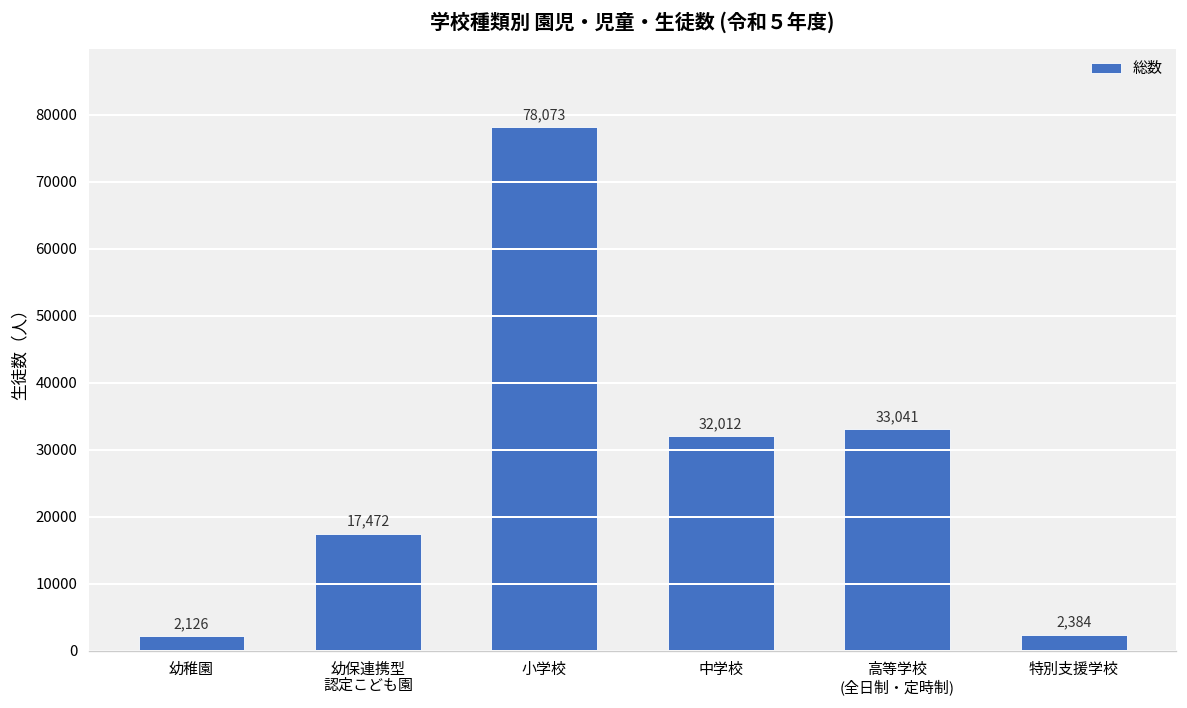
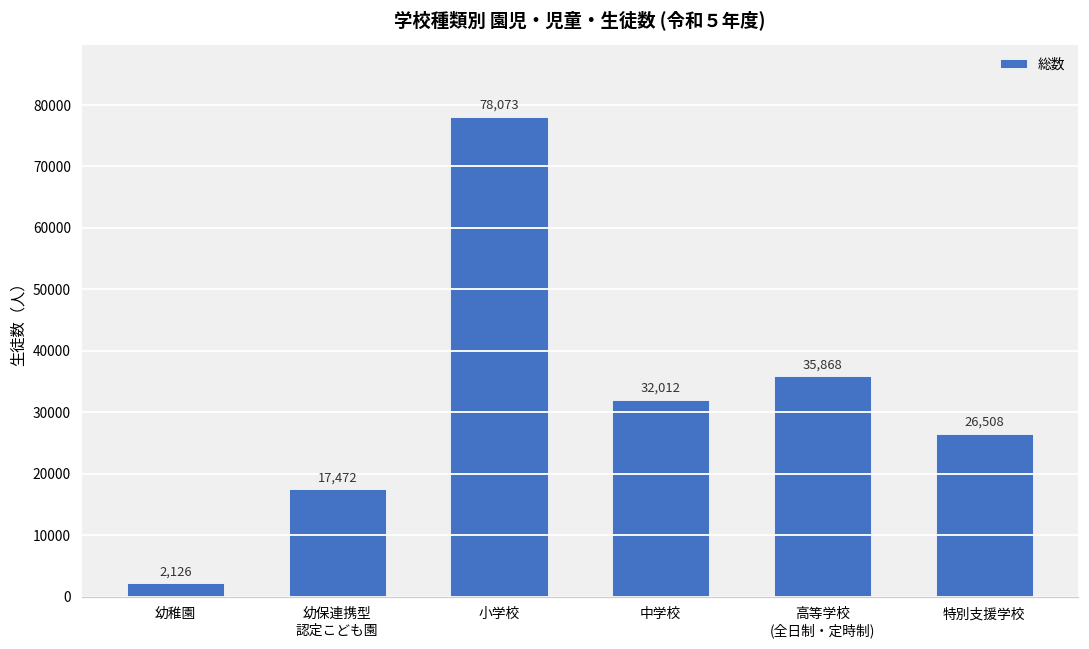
高等学校 (全日制・定時制): 33,041 -> 35,868
特別支援学校: 2,384 -> 26,508
